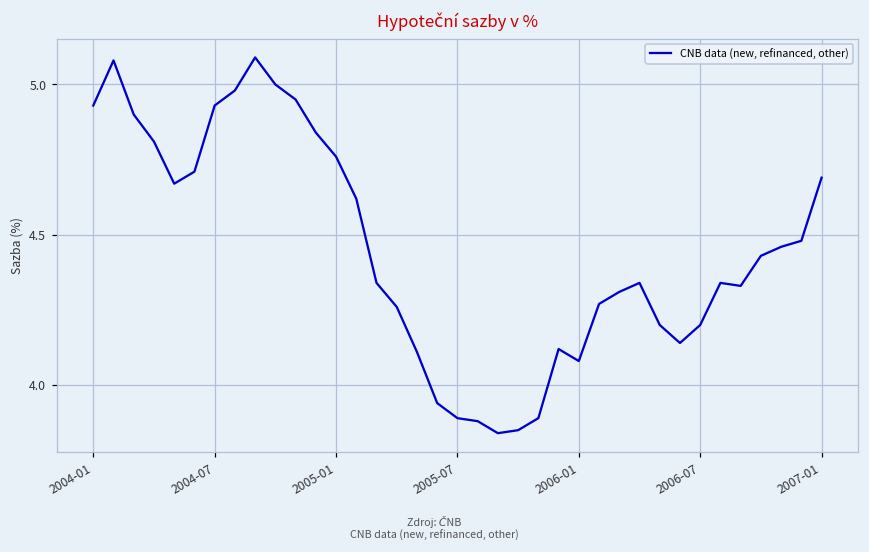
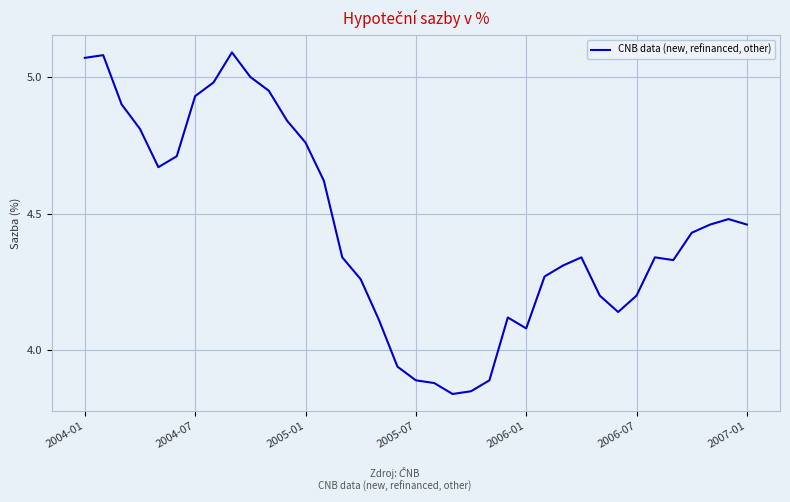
2004-01: 4.93 -> 5.07
2007-01: 4.69 -> 4.46
